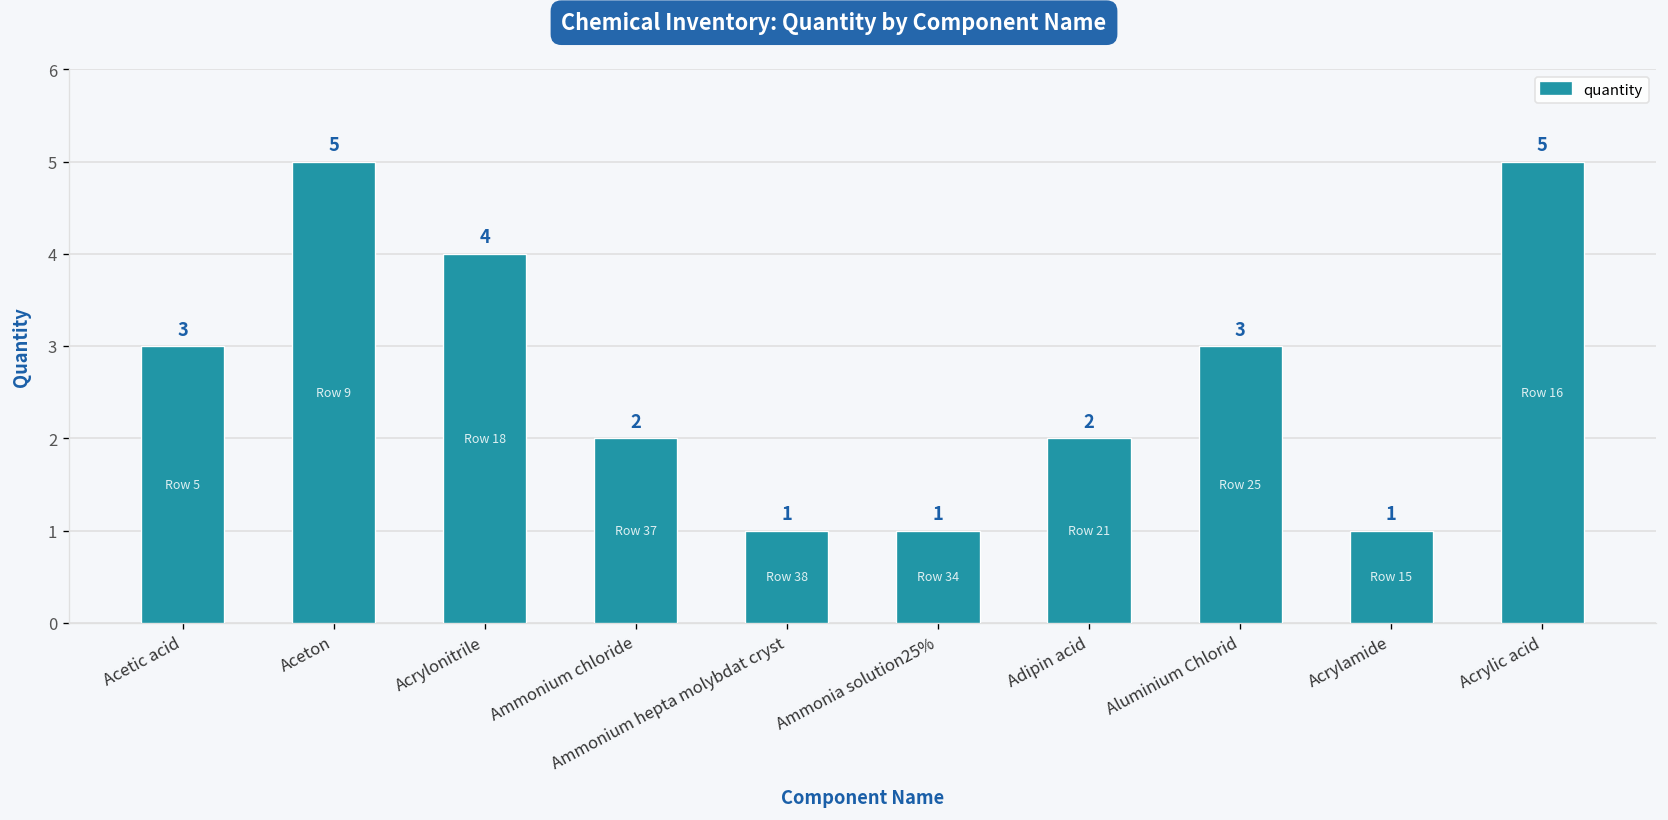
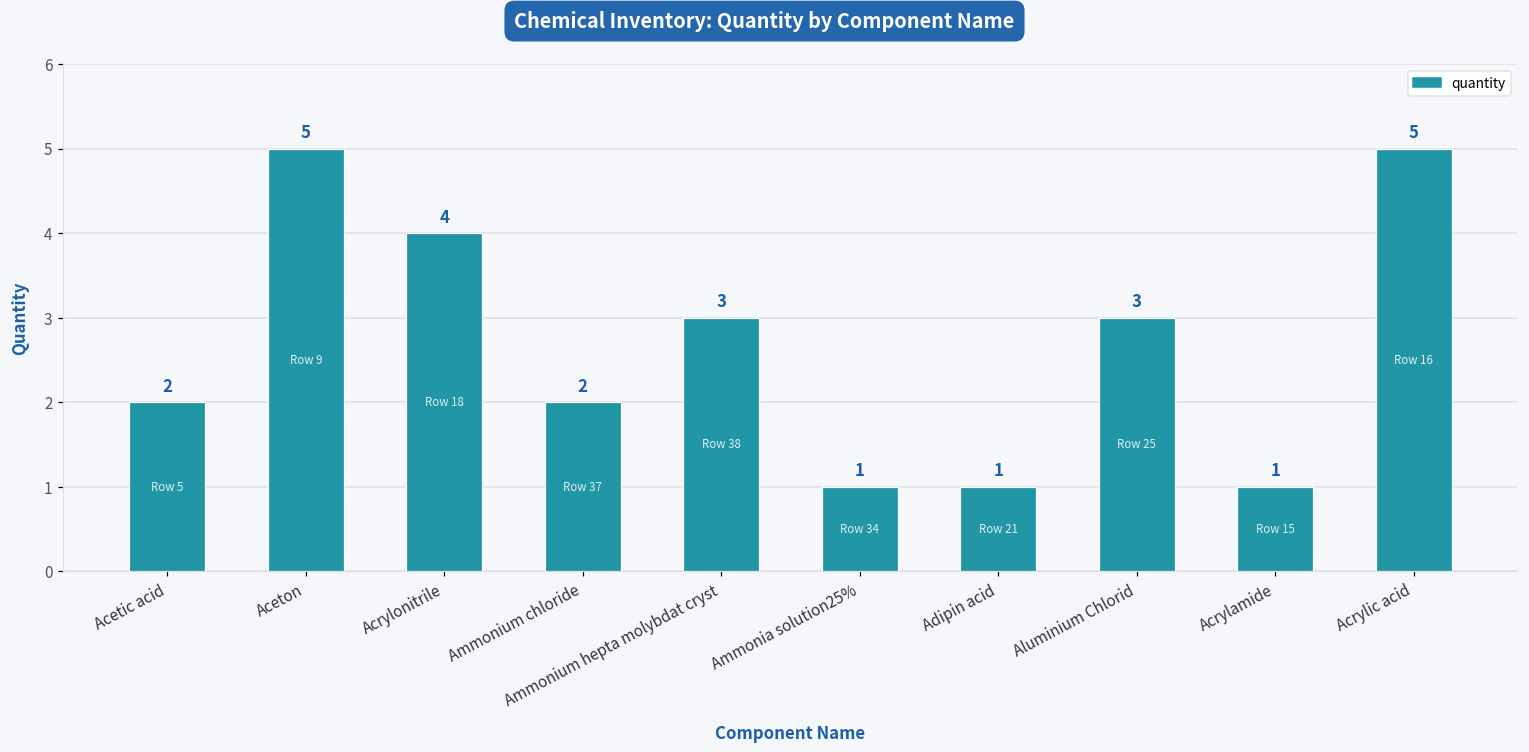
Acetic acid: 3 -> 2
Ammonium hepta molybdat cryst: 1 -> 3
Adipin acid: 2 -> 1
